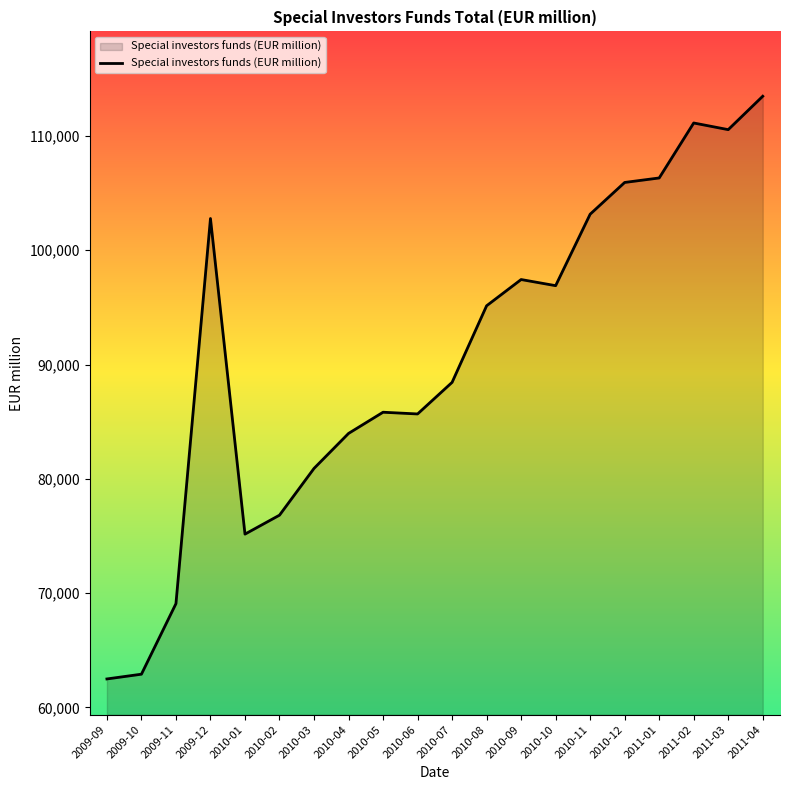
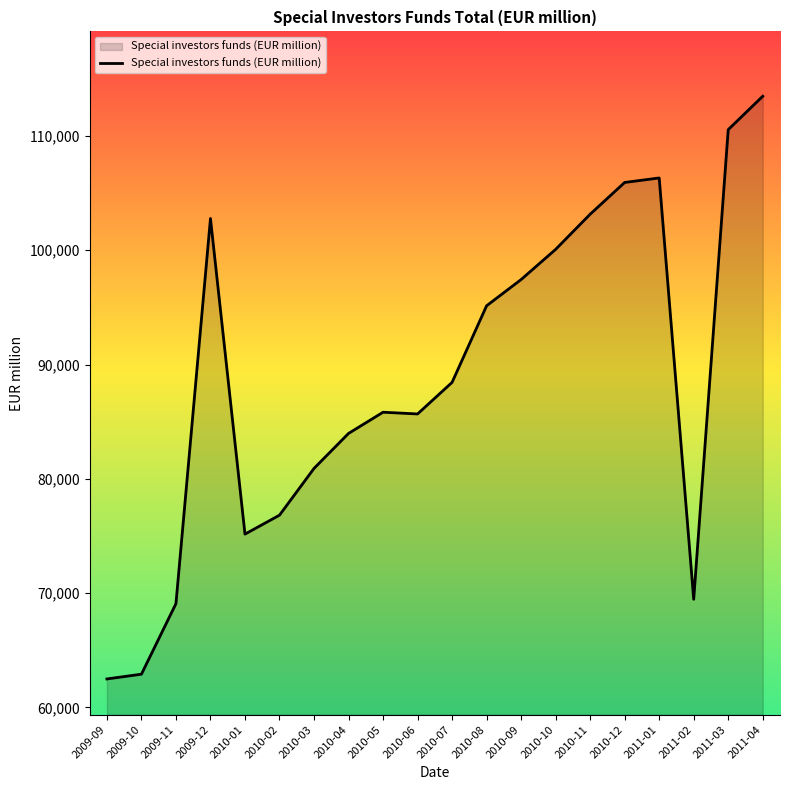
2010-10: 96,900 -> 100,100
2011-02: 111,100 -> 69,500
